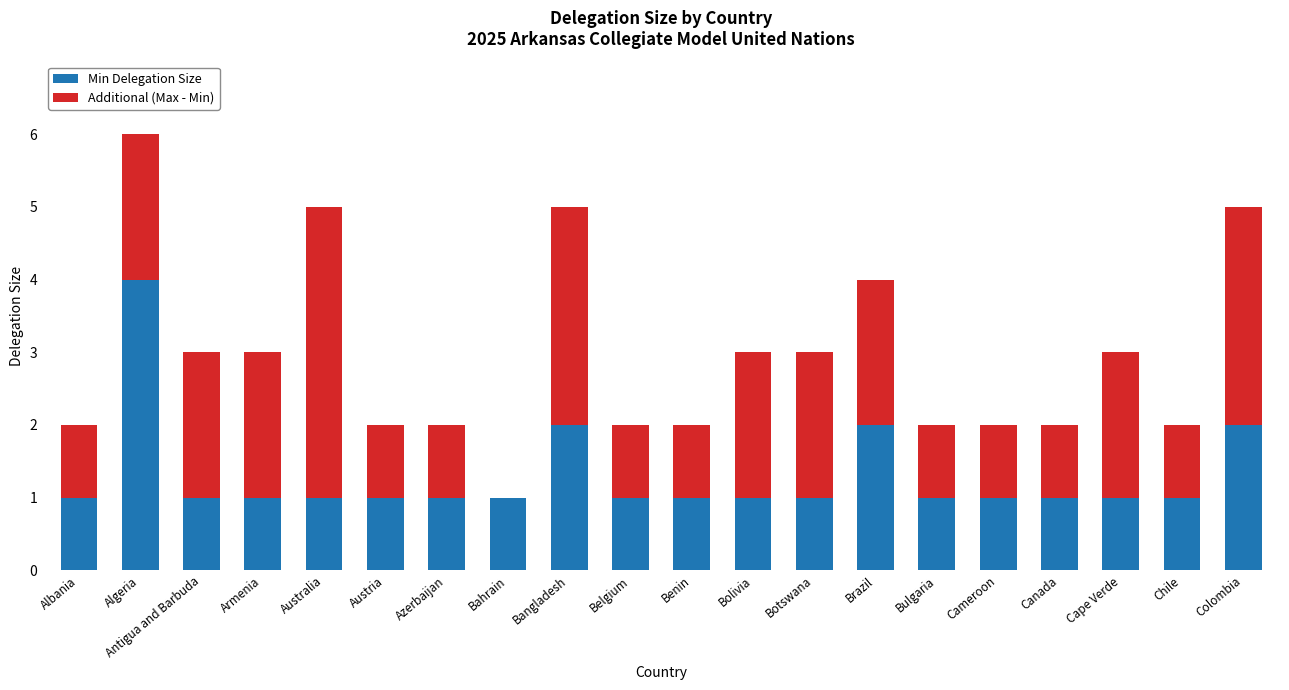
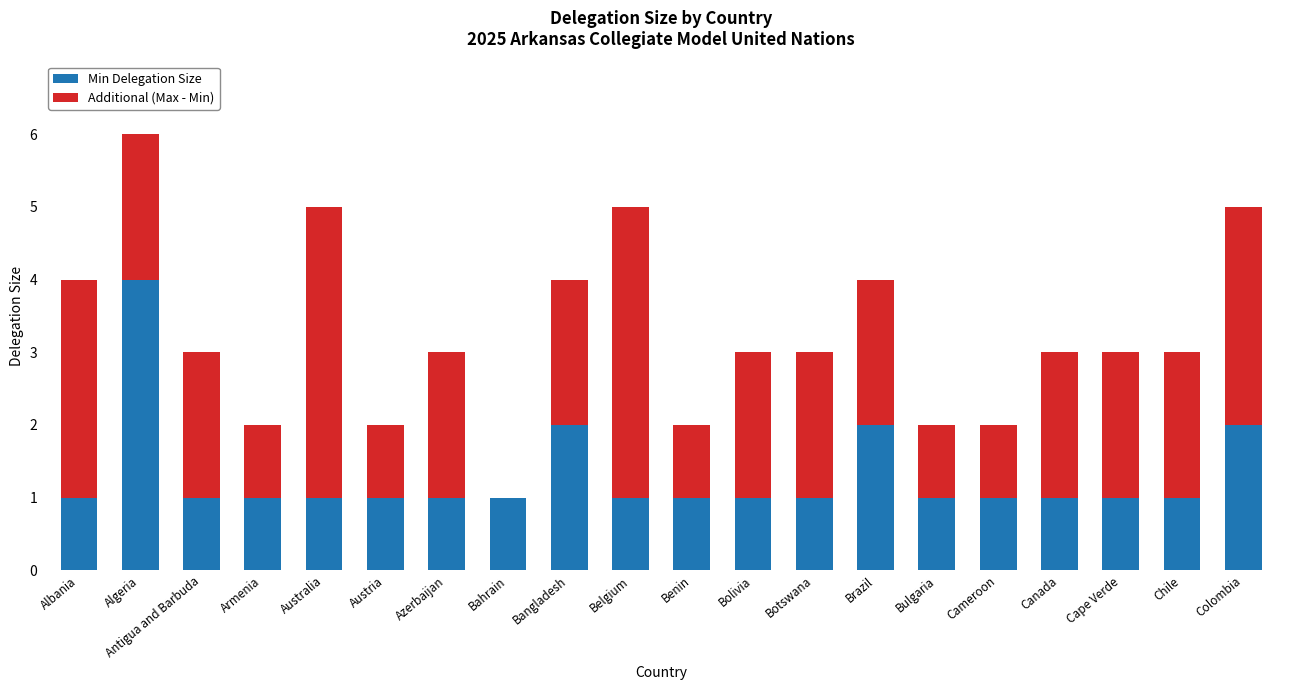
Additional (Max - Min), Albania: 1 -> 3
Additional (Max - Min), Armenia: 2 -> 1
Additional (Max - Min), Azerbaijan: 1 -> 2
Additional (Max - Min), Bangladesh: 3 -> 2
Additional (Max - Min), Belgium: 1 -> 4
Additional (Max - Min), Canada: 1 -> 2
Additional (Max - Min), Chile: 1 -> 2
